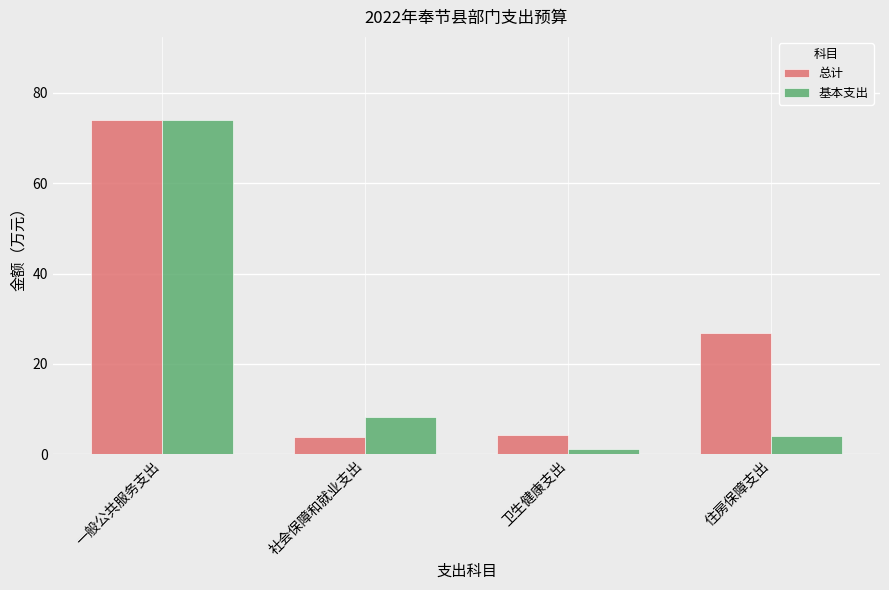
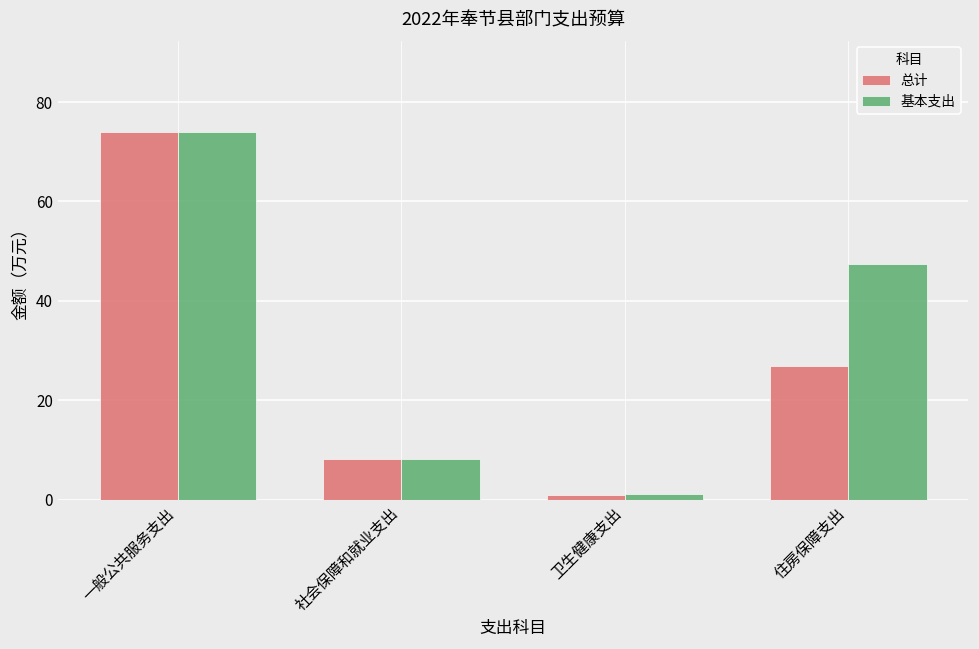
总计, 社会保障和就业支出: 4 -> 8
总计, 卫生健康支出: 4 -> 1
基本支出, 住房保障支出: 4 -> 48
